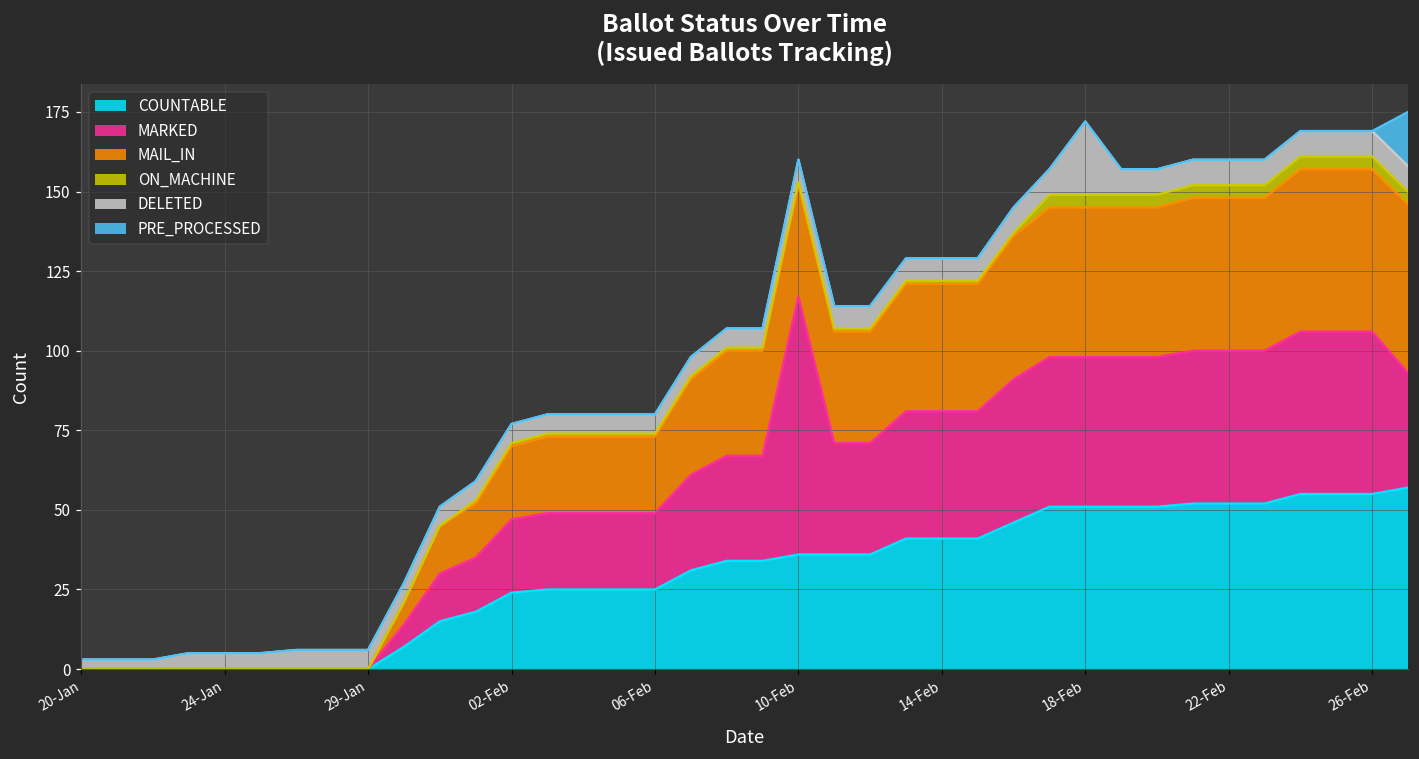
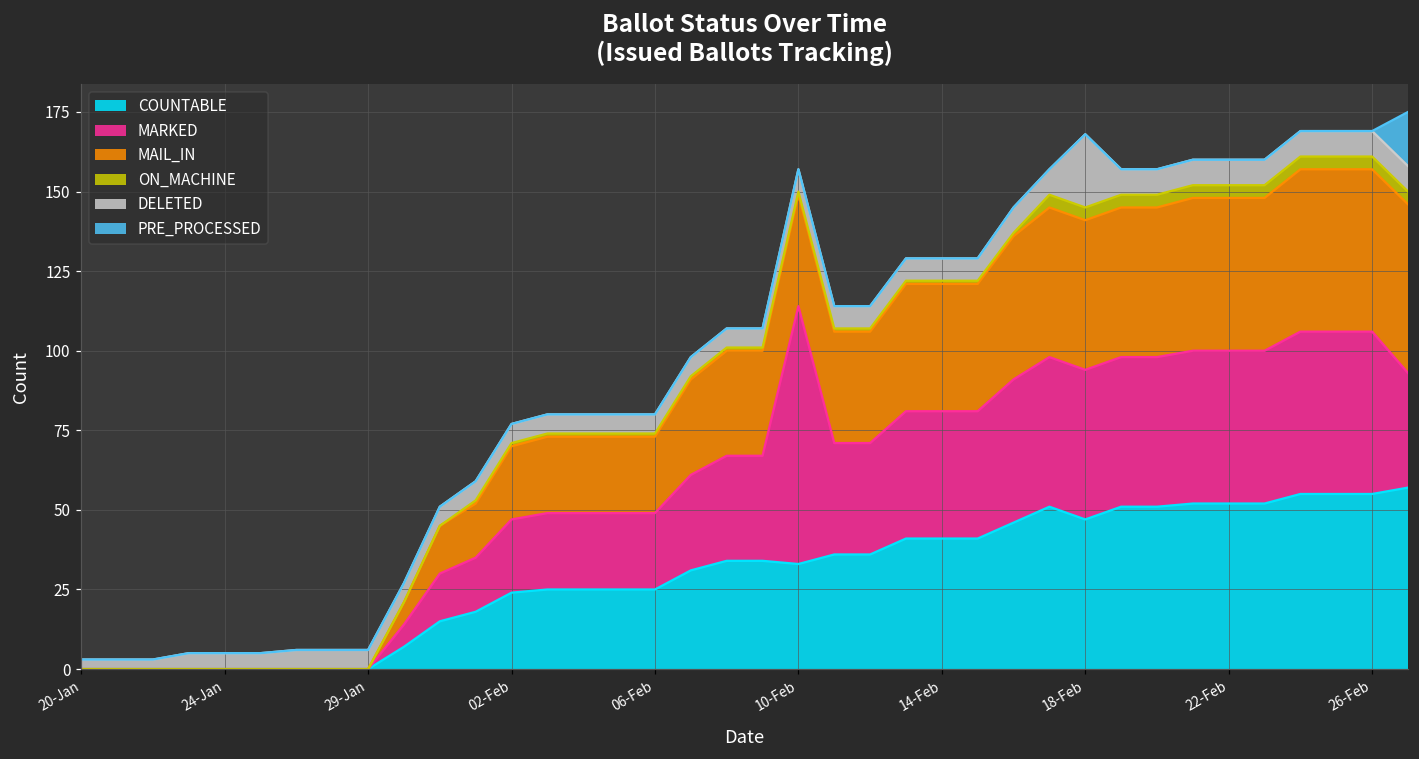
COUNTABLE, 10-Feb: 36 -> 33
COUNTABLE, 18-Feb: 51 -> 47
